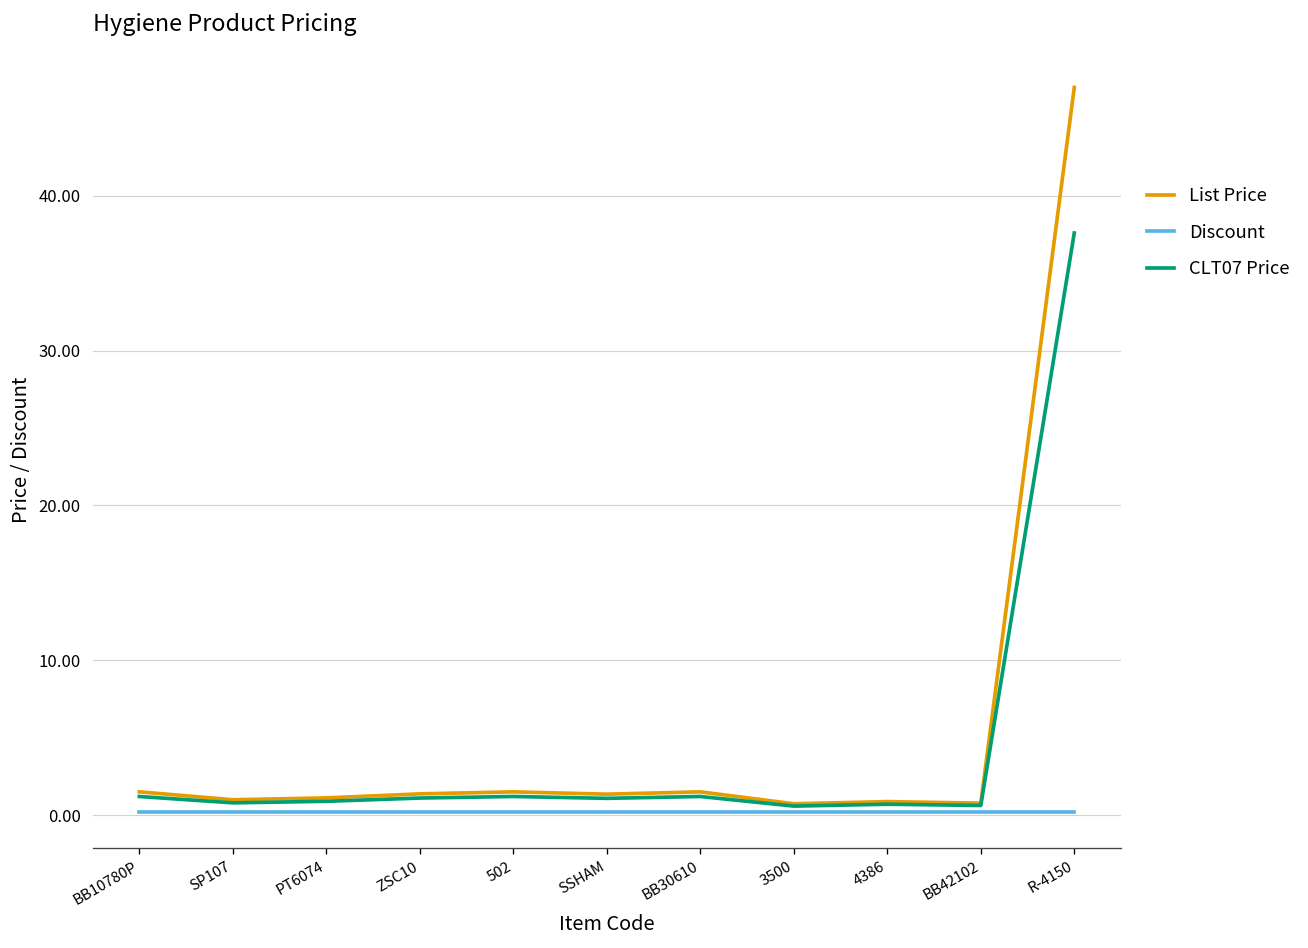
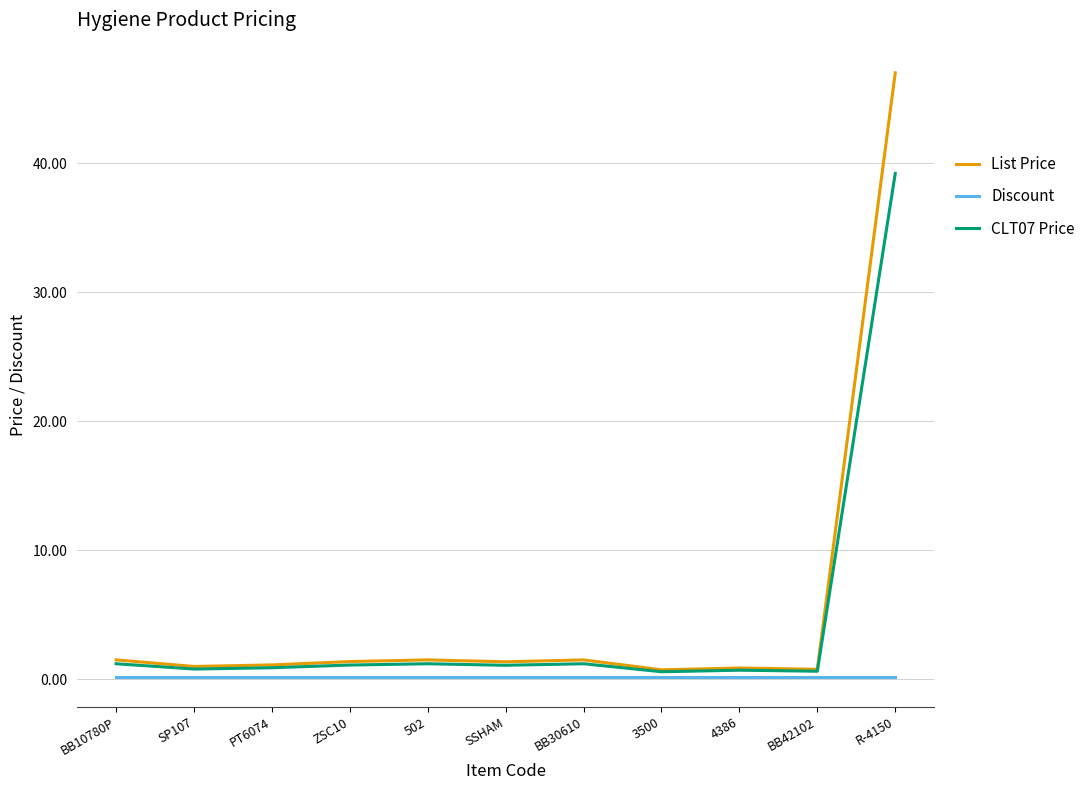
CLT07 Price, R-4150: 37.6 -> 39.2
